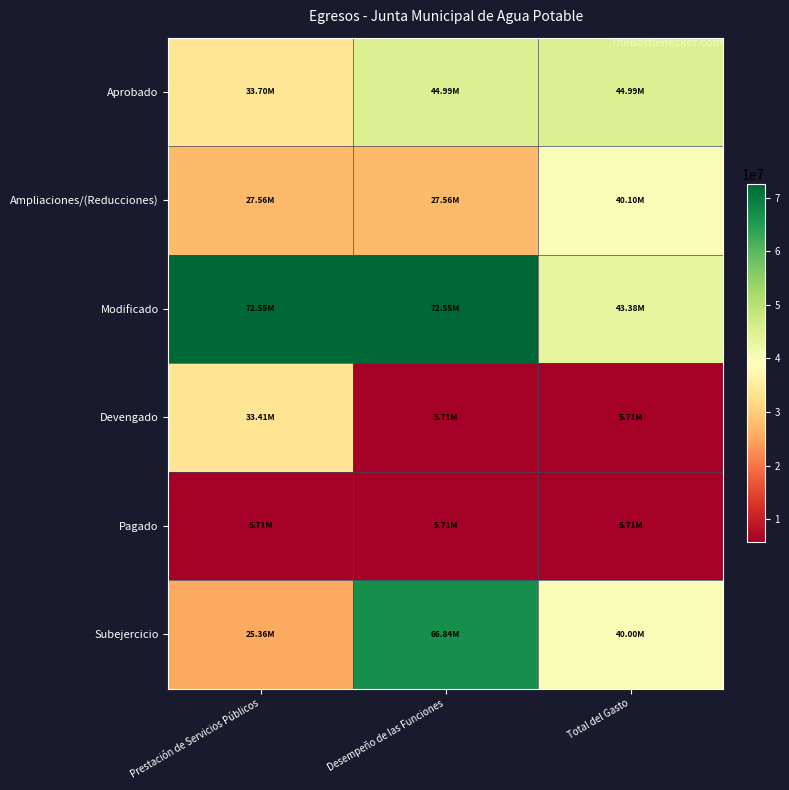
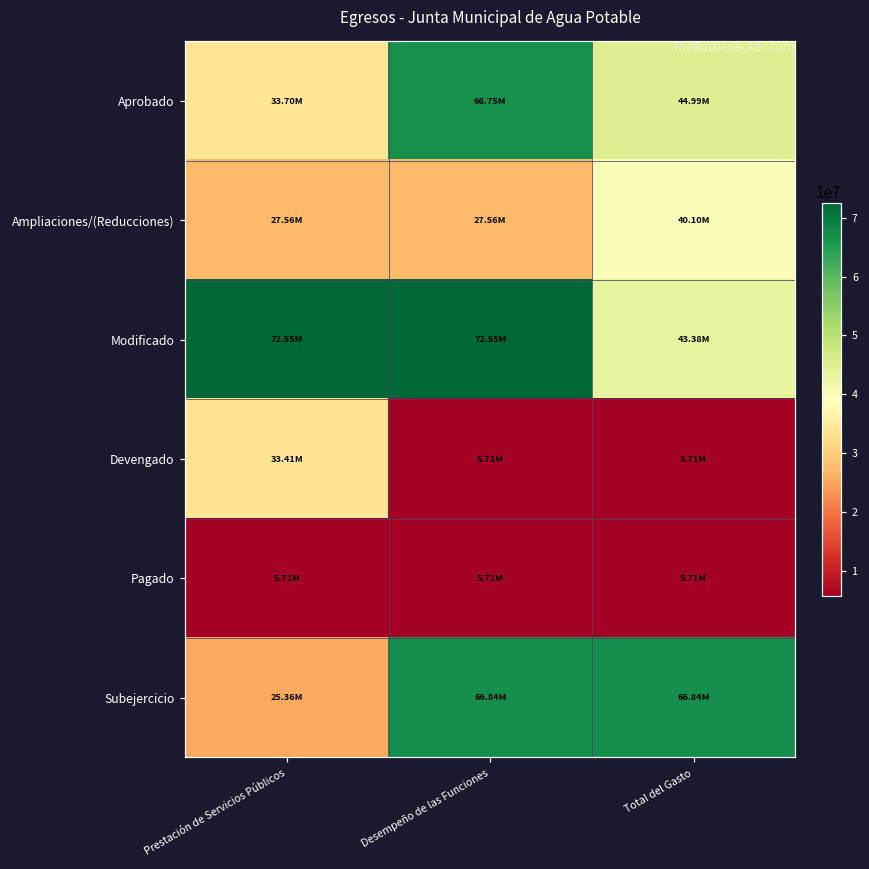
Aprobado, Desempeño de las Funciones: 44.99M -> 66.75M
Subejercicio, Total del Gasto: 40.00M -> 66.84M
